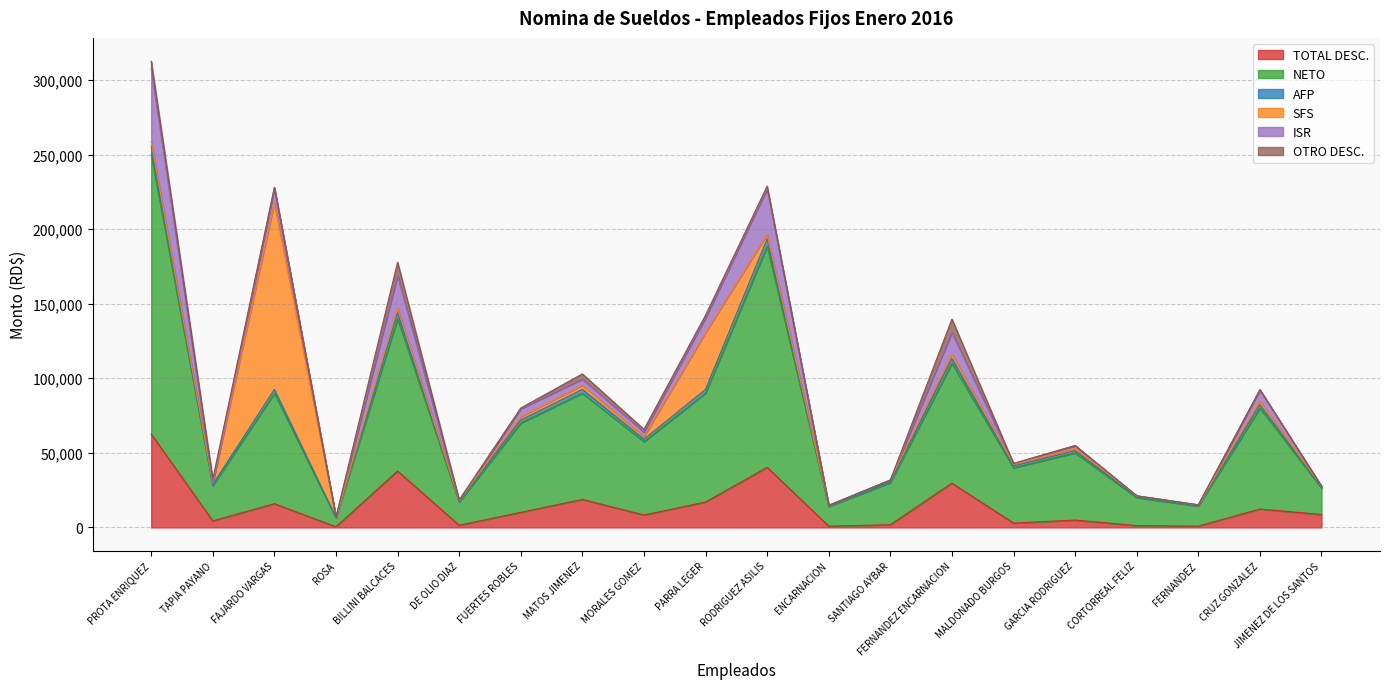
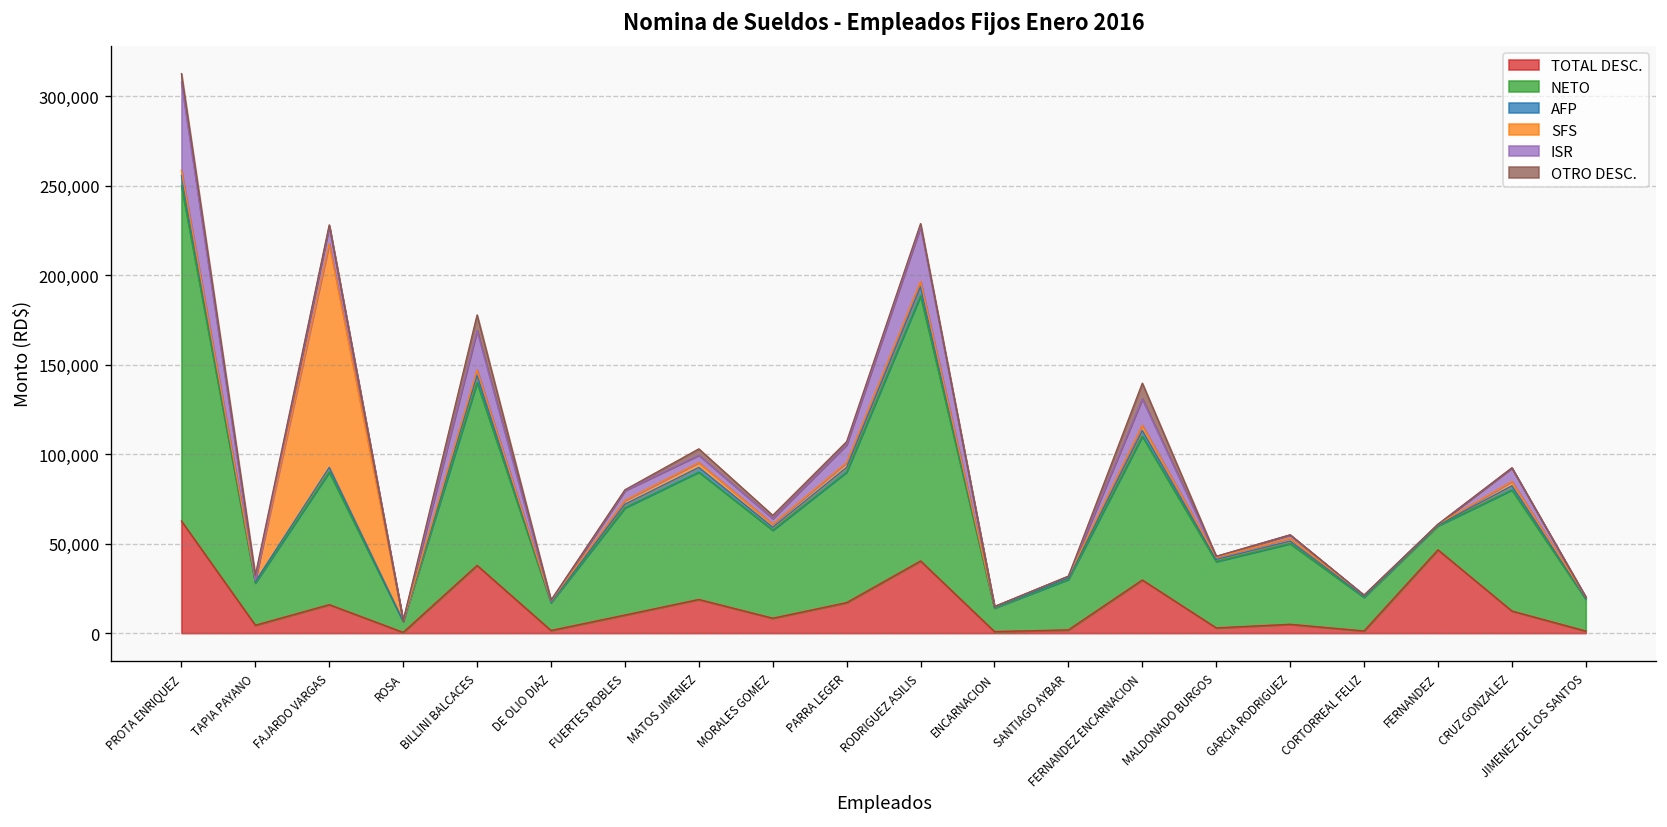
SFS, PARRA LEGER: 38,000 -> 3,000
TOTAL DESC., FERNANDEZ: 1,000 -> 47,000
TOTAL DESC., JIMENEZ DE LOS SANTOS: 9,000 -> 1,000
